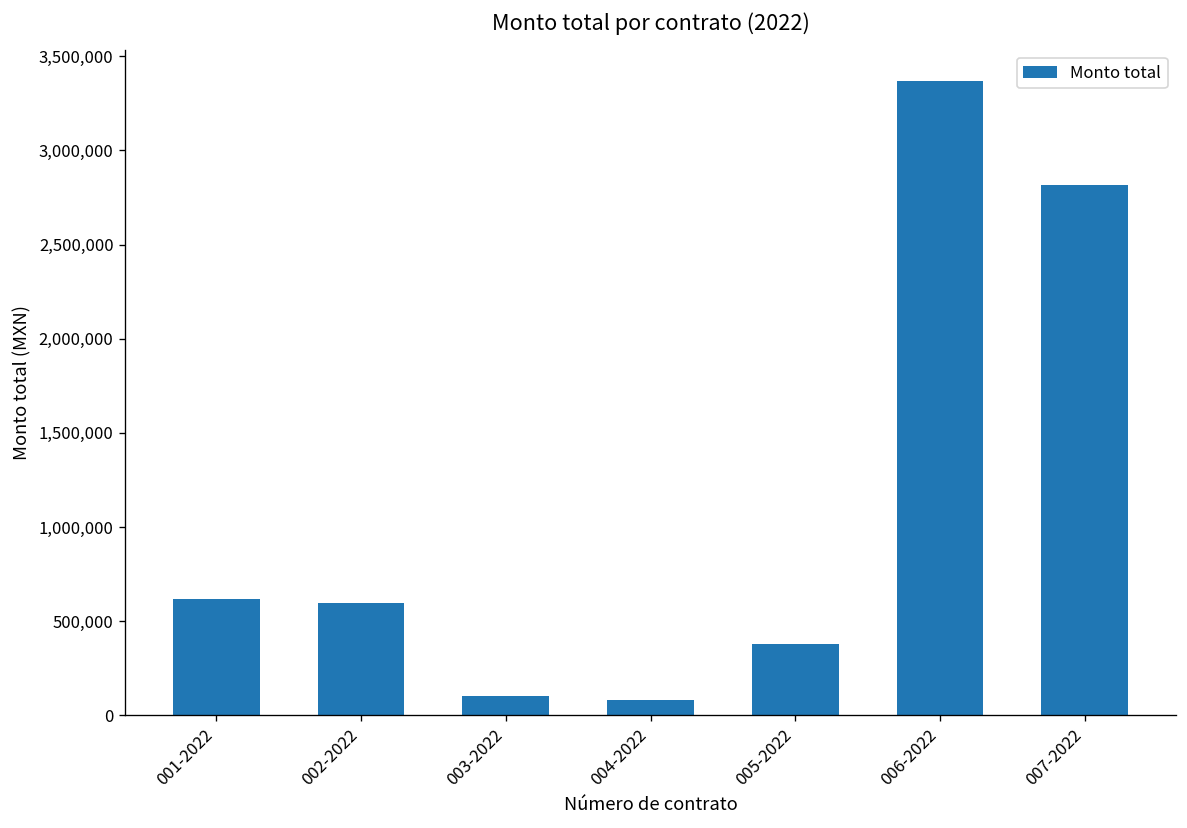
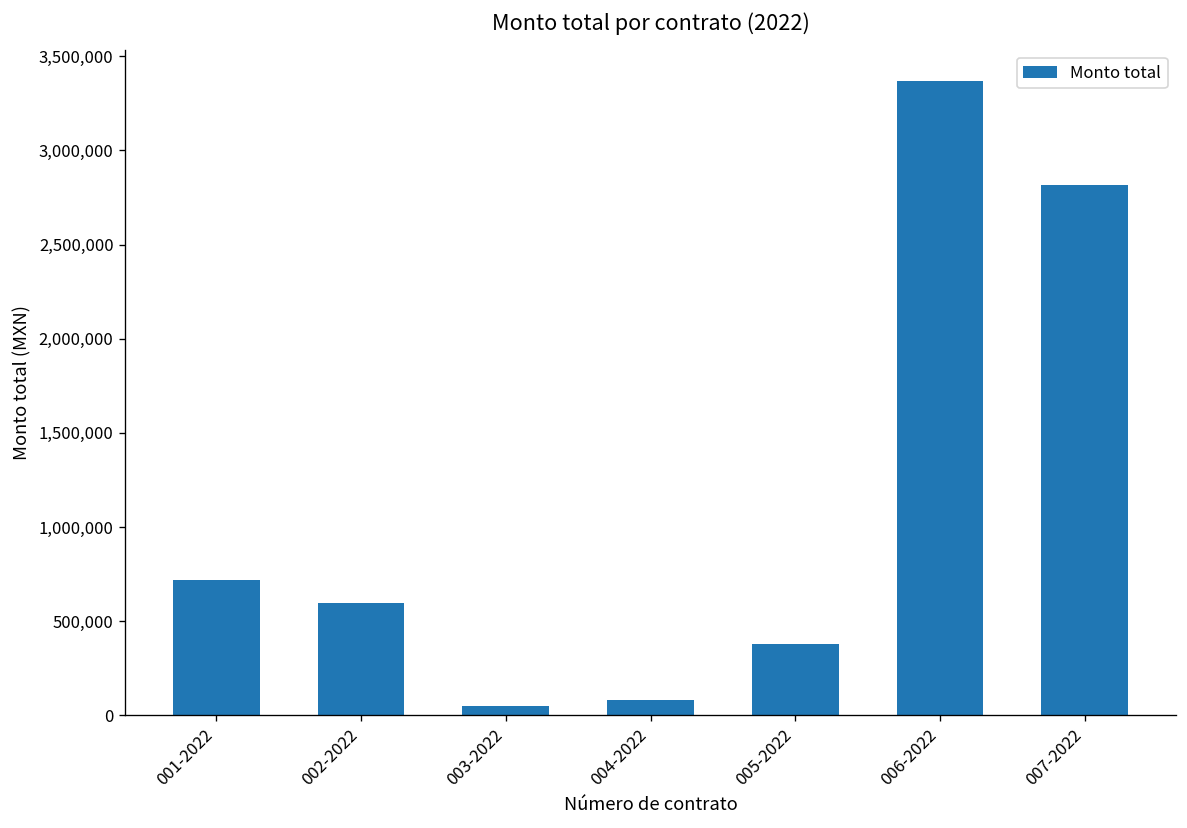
001-2022: 620,000 -> 720,000
003-2022: 100,000 -> 50,000
